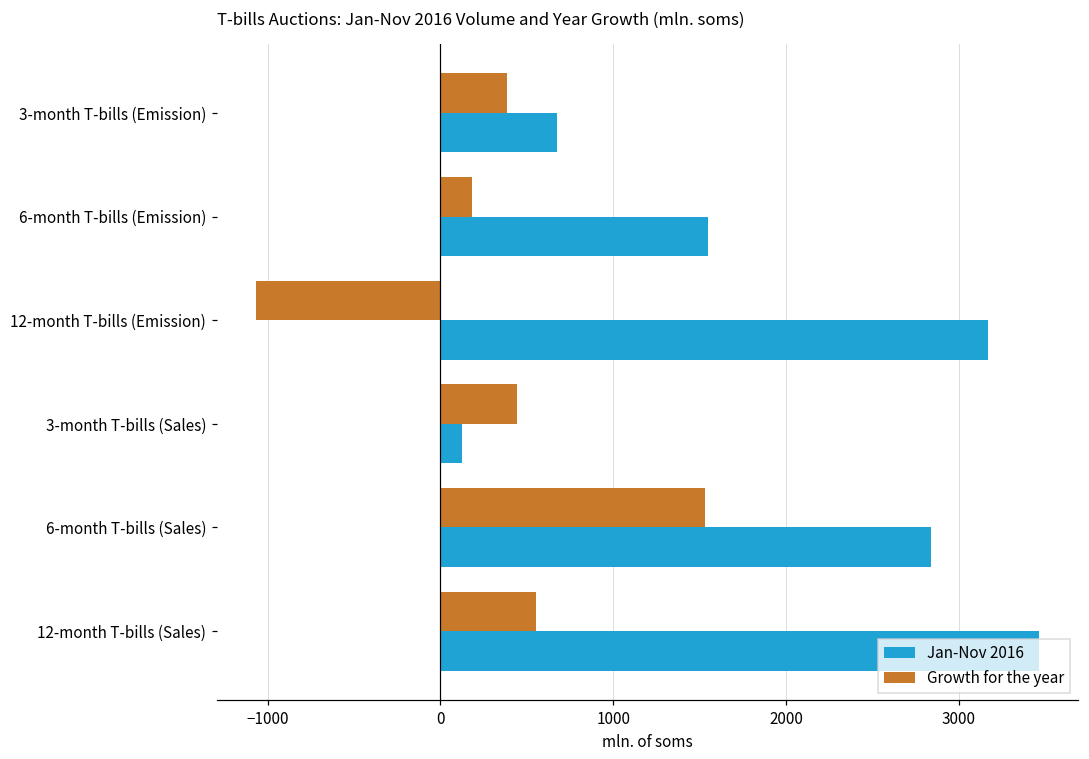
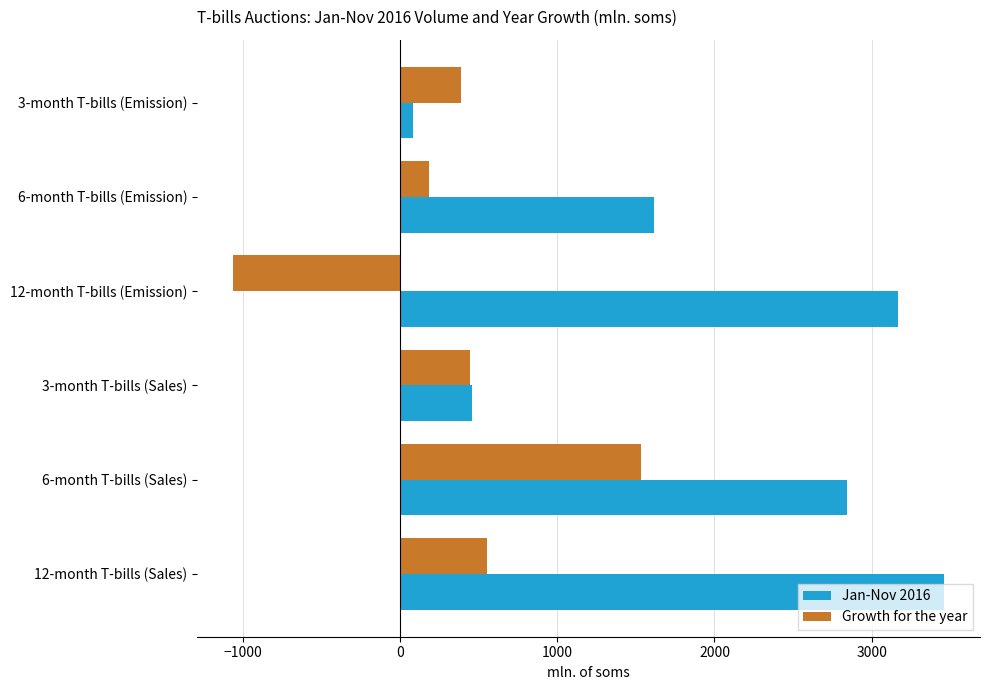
Jan-Nov 2016, 3-month T-bills (Emission): 680 -> 80
Jan-Nov 2016, 6-month T-bills (Emission): 1550 -> 1610
Jan-Nov 2016, 3-month T-bills (Sales): 130 -> 460
